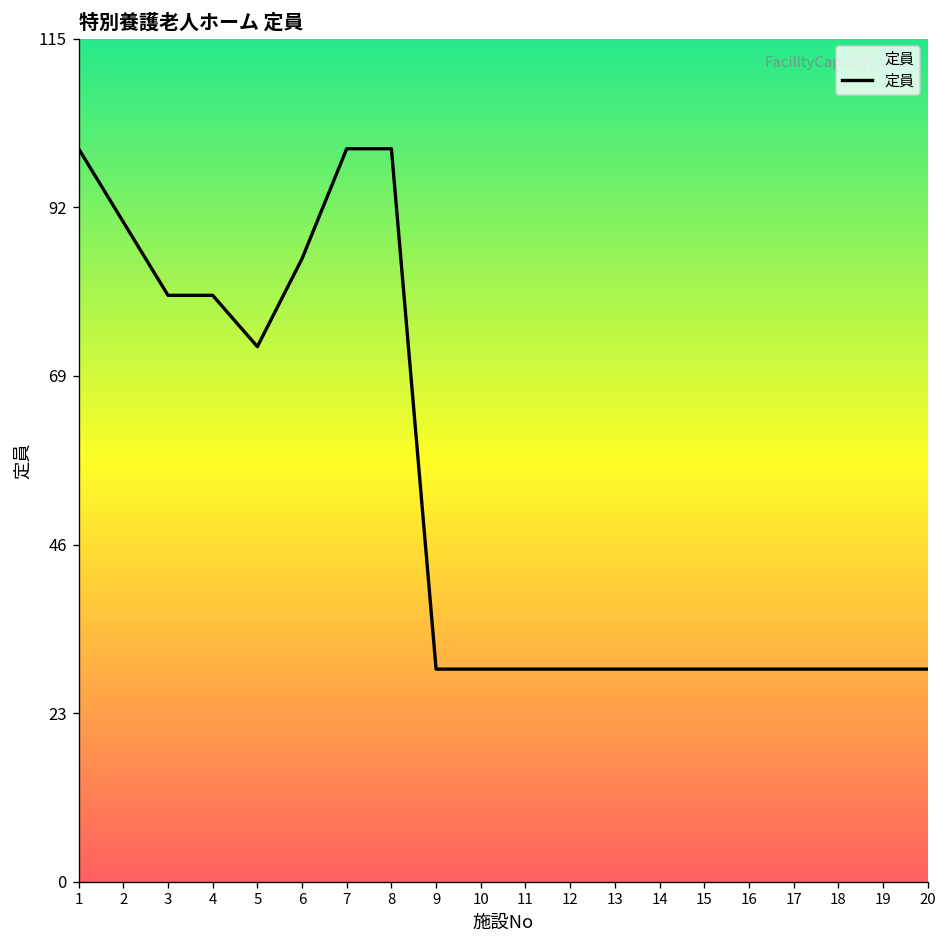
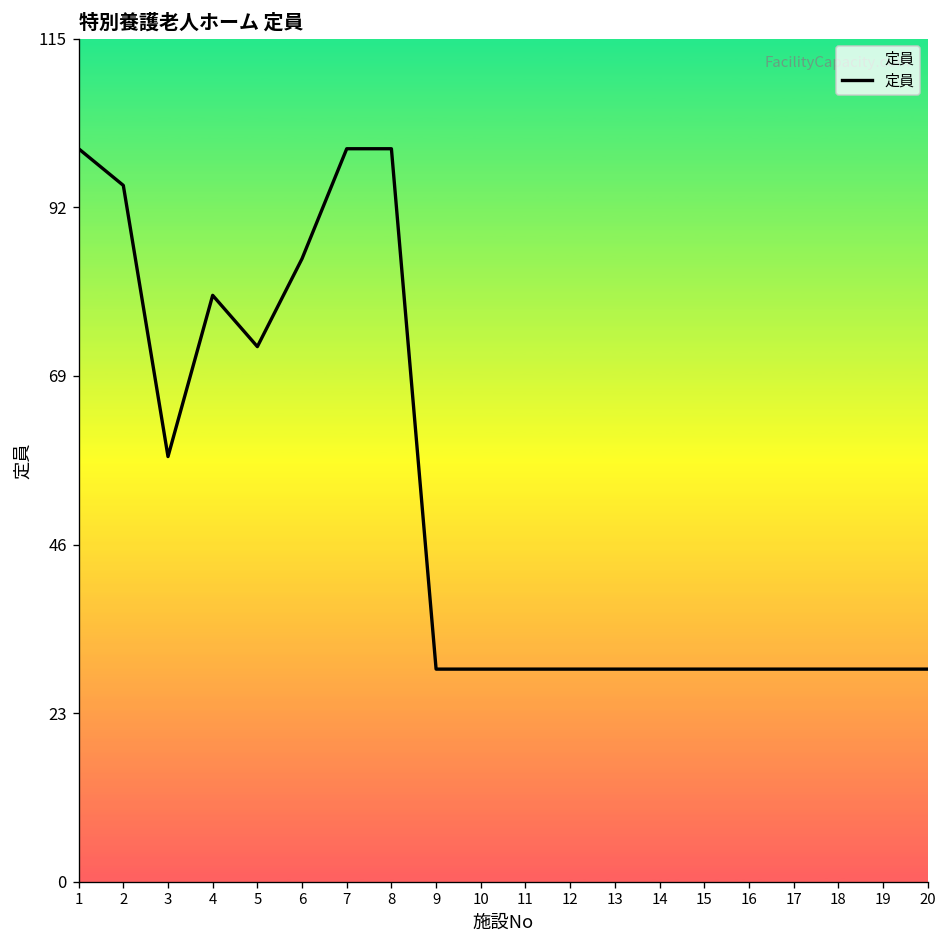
2: 90 -> 95
3: 80 -> 58
